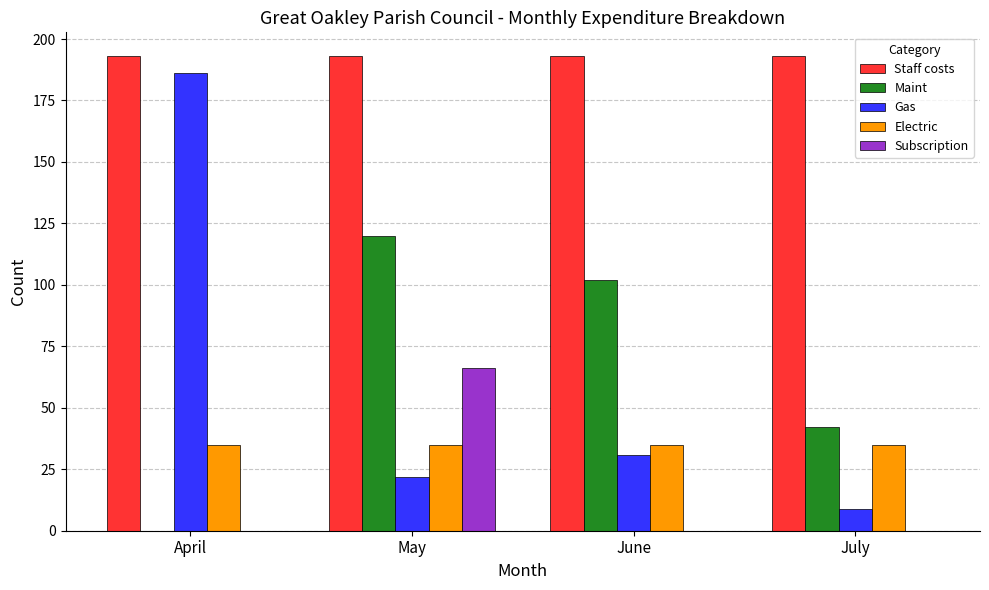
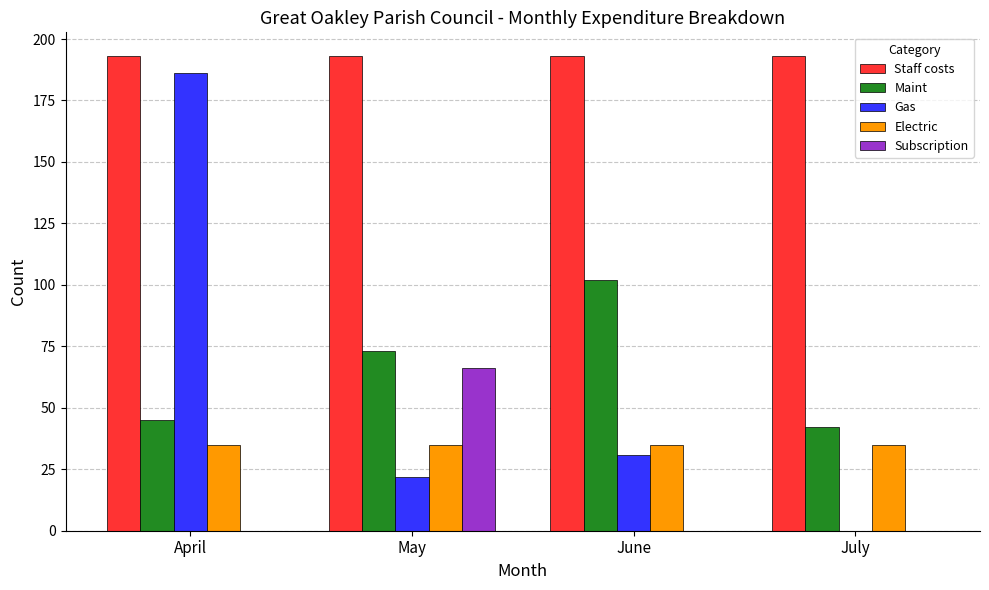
Maint, April: 0 -> 45
Maint, May: 120 -> 73
Gas, July: 9 -> 0
